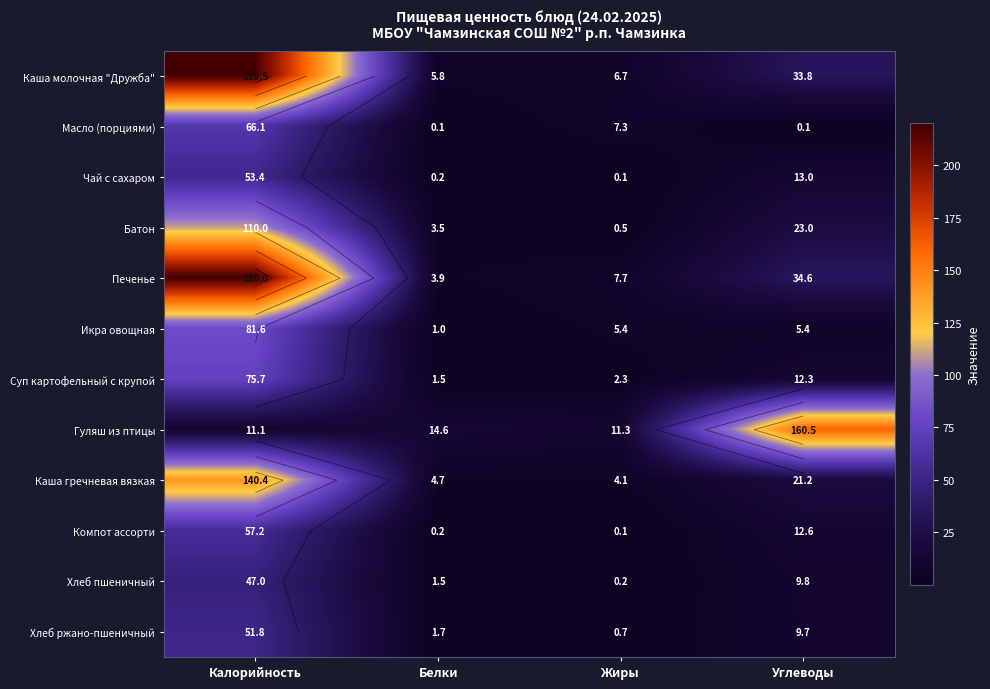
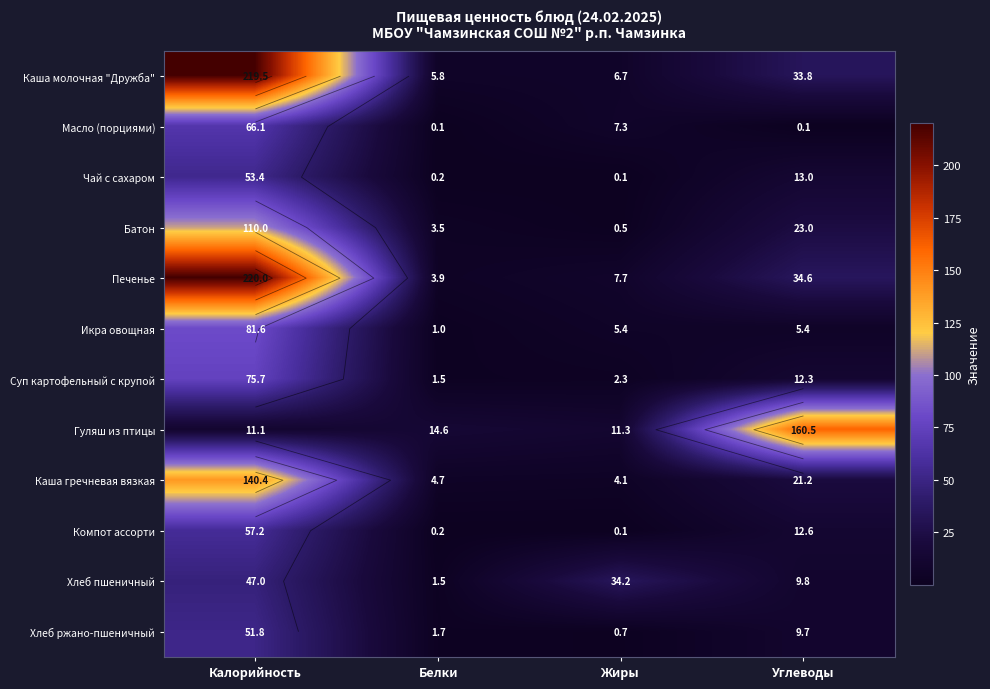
Хлеб пшеничный, Жиры: 0.2 -> 34.2
